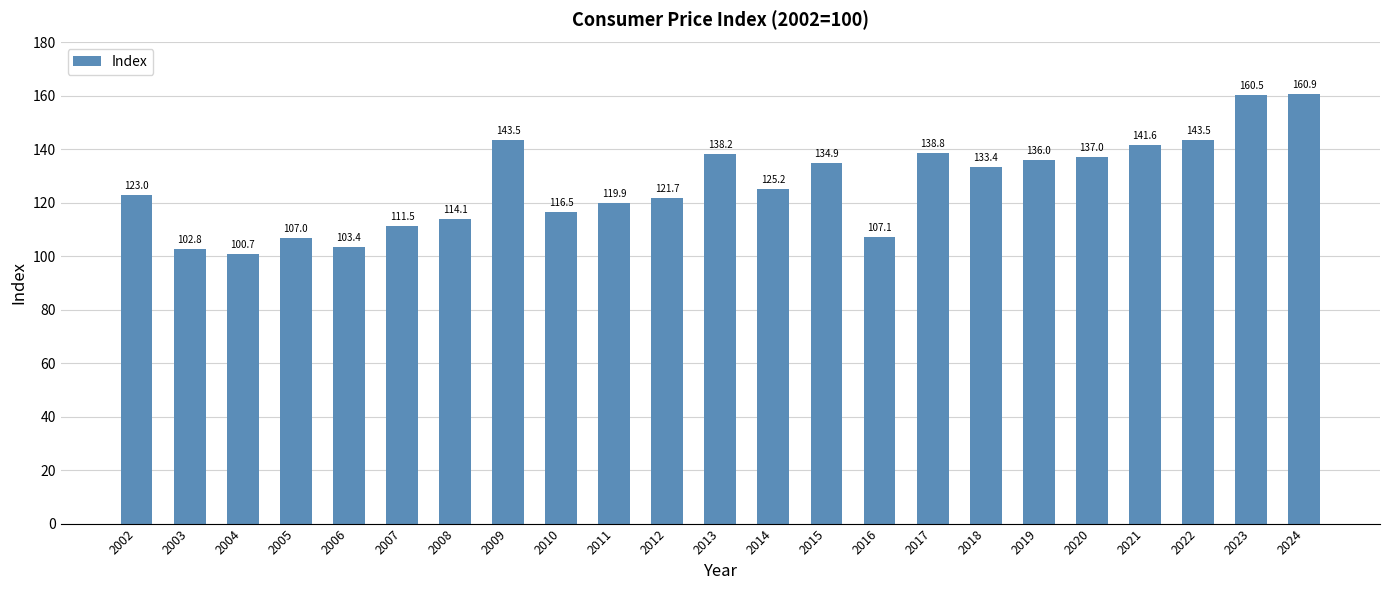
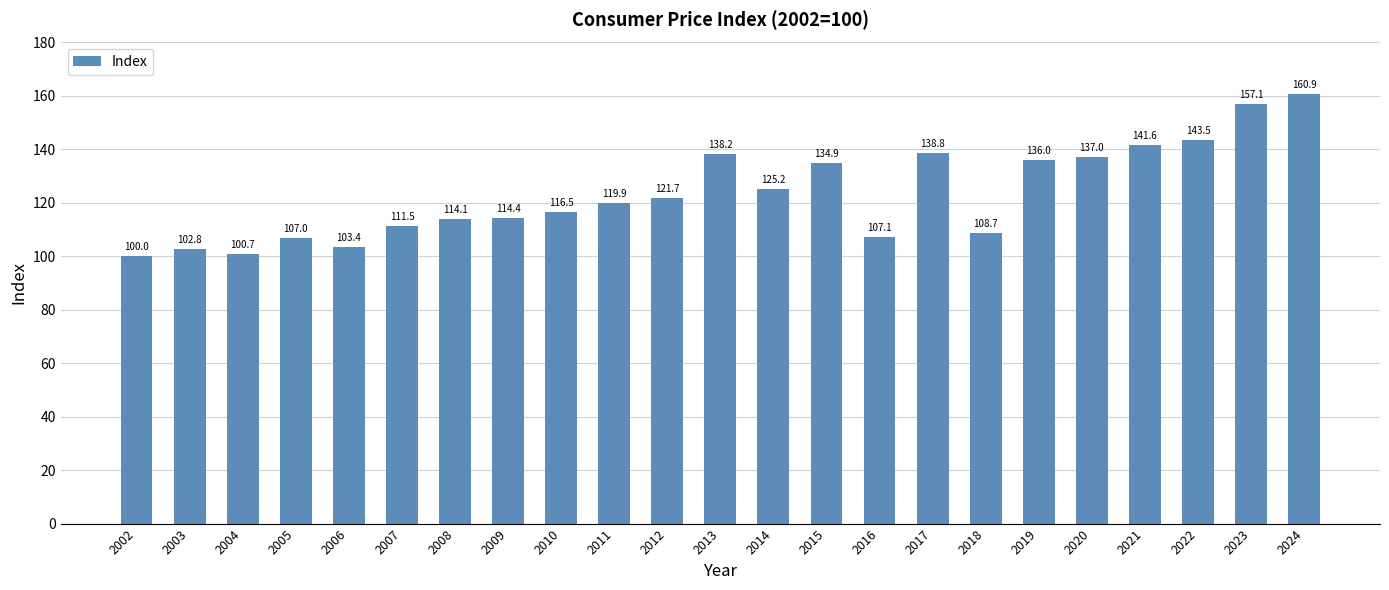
2002: 123.0 -> 100.0
2009: 143.5 -> 114.4
2018: 133.4 -> 108.7
2023: 160.5 -> 157.1
